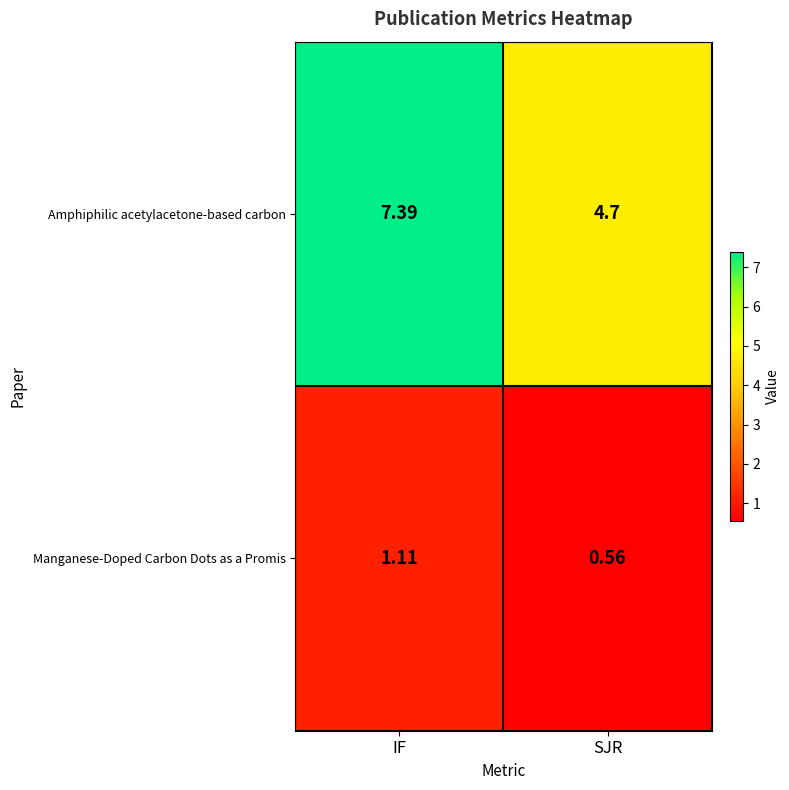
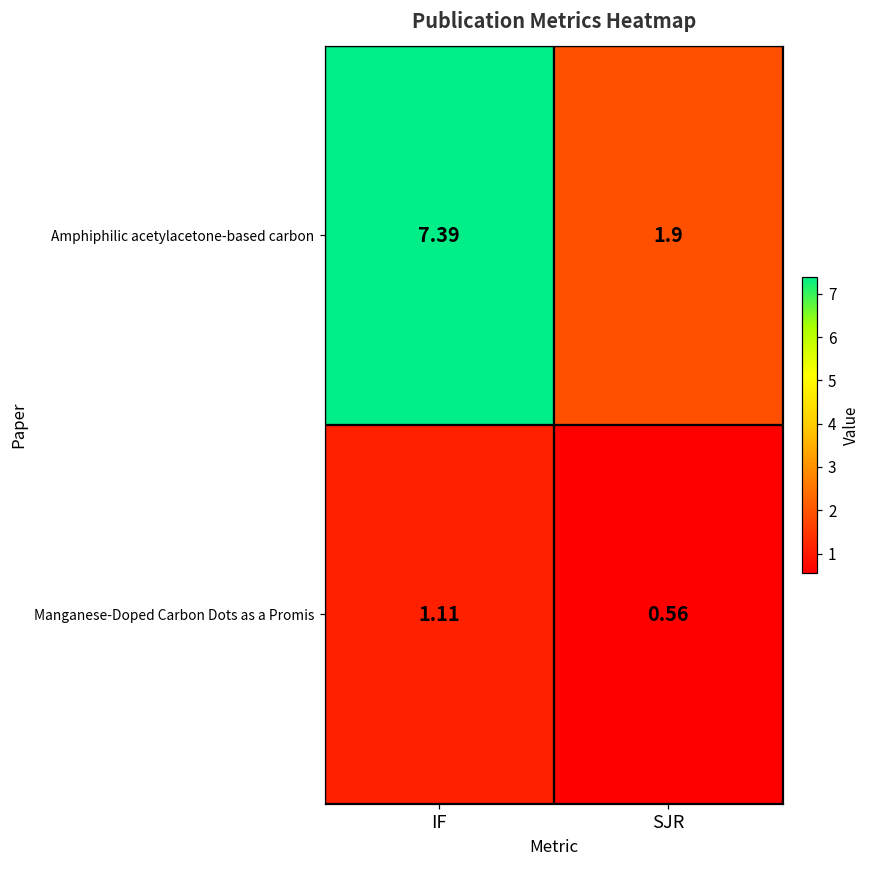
Amphiphilic acetylacetone-based carbon, SJR: 4.7 -> 1.9
